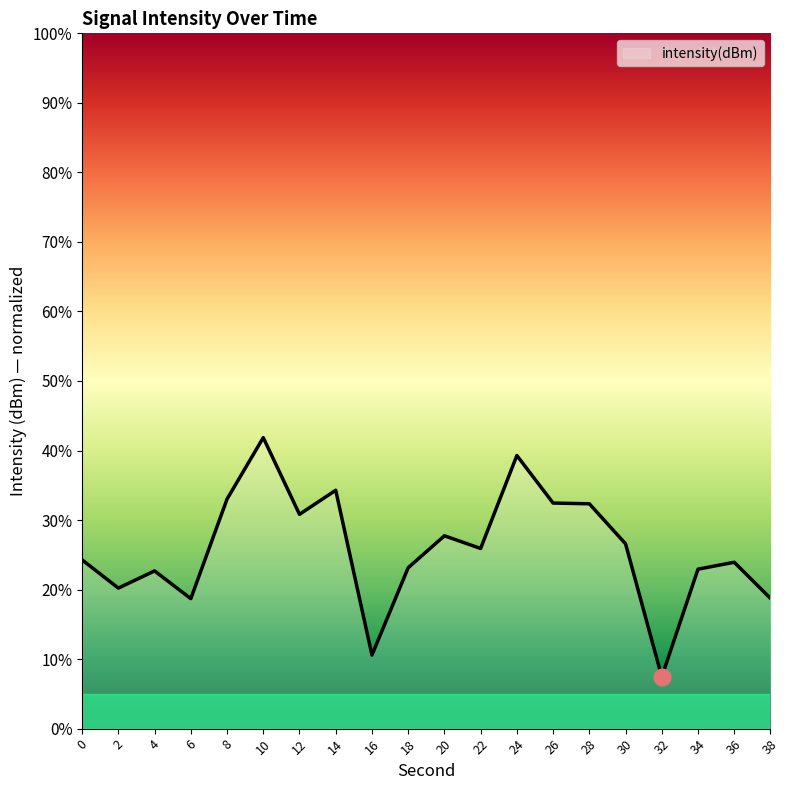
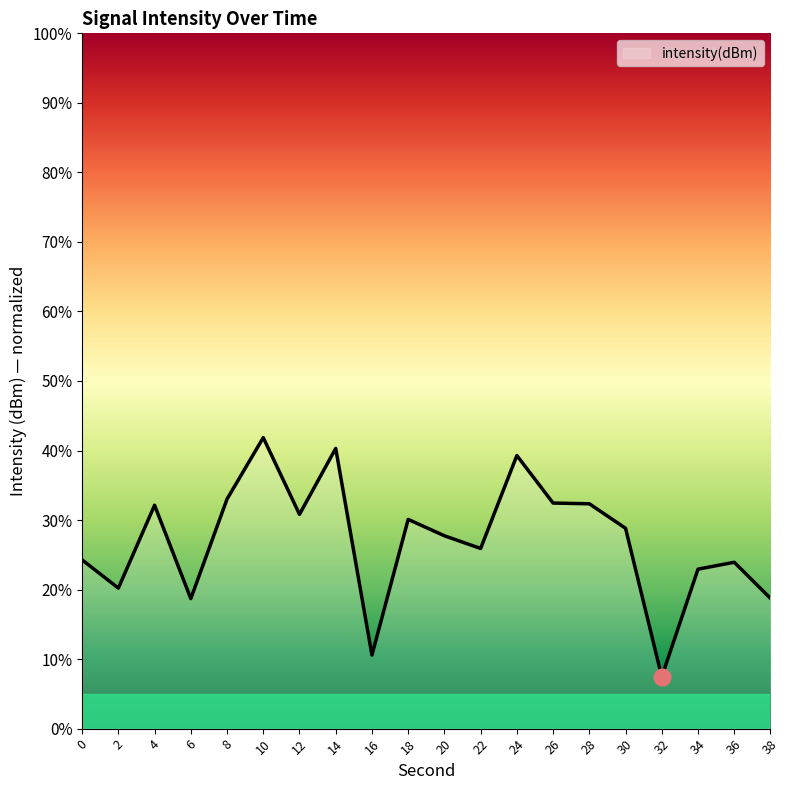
intensity(dBm), 4: 23% -> 32%
intensity(dBm), 14: 34% -> 40%
intensity(dBm), 18: 23% -> 30%
intensity(dBm), 30: 27% -> 29%
